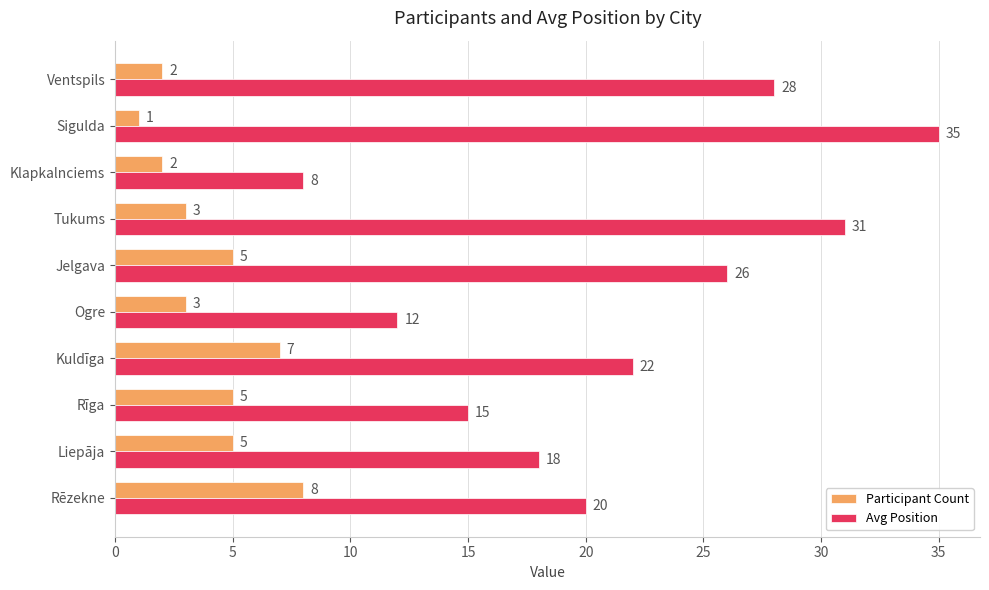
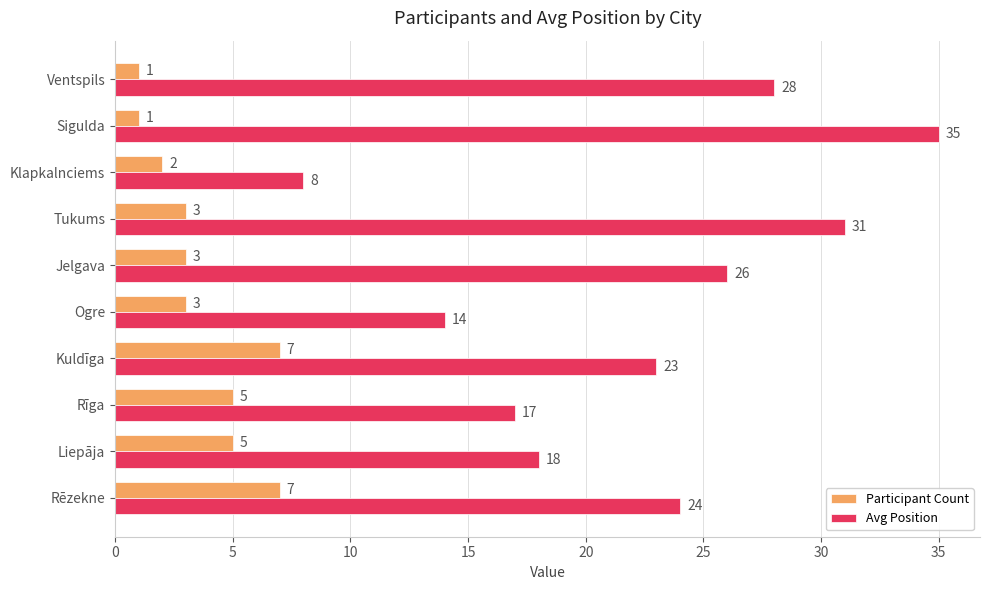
Participant Count, Ventspils: 2 -> 1
Participant Count, Jelgava: 5 -> 3
Avg Position, Ogre: 12 -> 14
Avg Position, Kuldīga: 22 -> 23
Avg Position, Rīga: 15 -> 17
Participant Count, Rēzekne: 8 -> 7
Avg Position, Rēzekne: 20 -> 24
